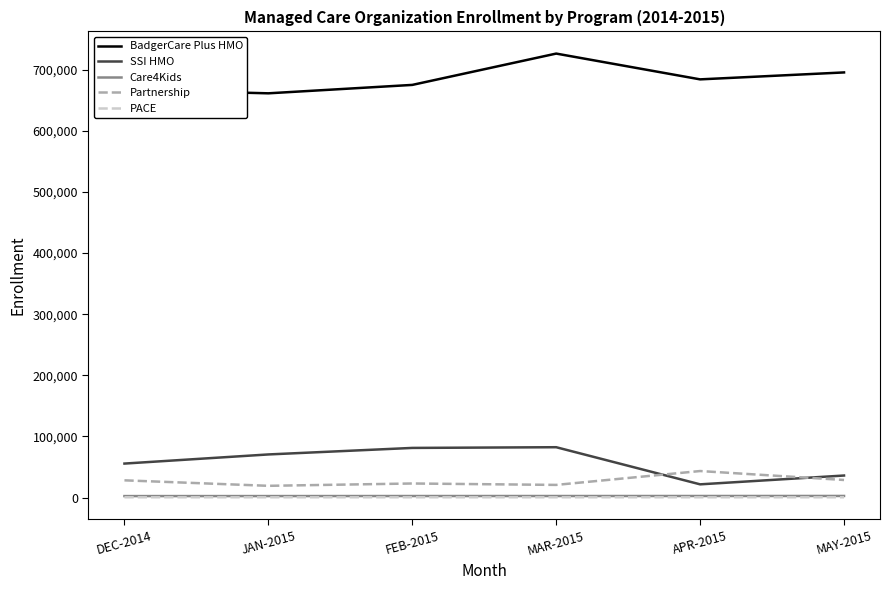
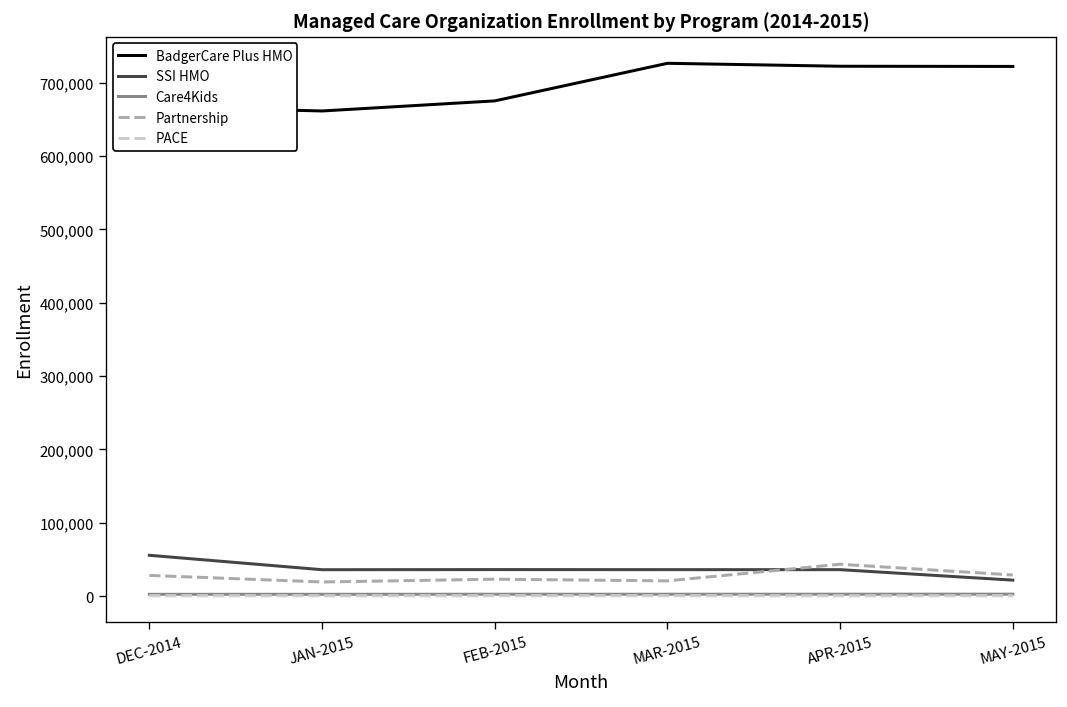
SSI HMO, JAN-2015: 70,000 -> 40,000
SSI HMO, FEB-2015: 80,000 -> 40,000
SSI HMO, MAR-2015: 80,000 -> 40,000
BadgerCare Plus HMO, APR-2015: 680,000 -> 720,000
SSI HMO, APR-2015: 20,000 -> 40,000
BadgerCare Plus HMO, MAY-2015: 700,000 -> 720,000
SSI HMO, MAY-2015: 40,000 -> 20,000
